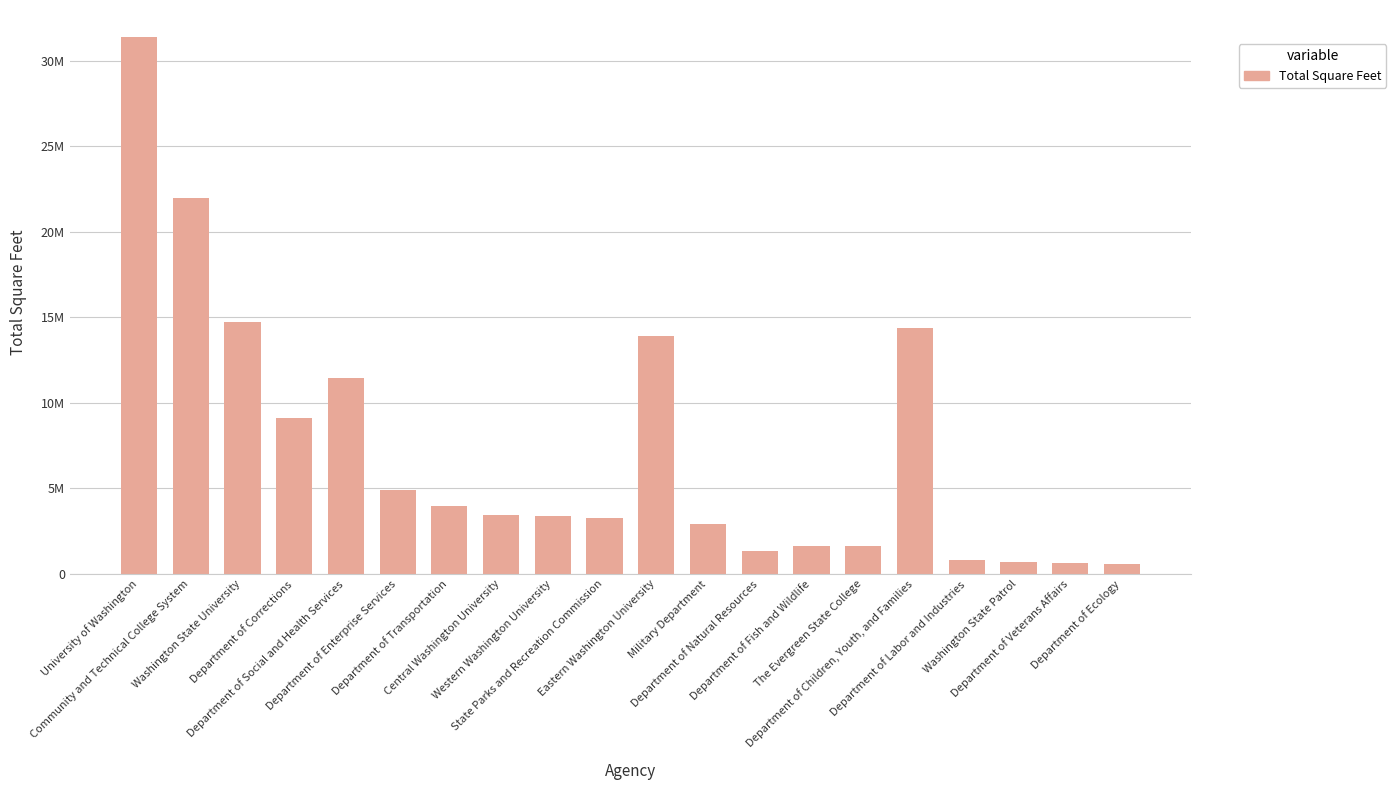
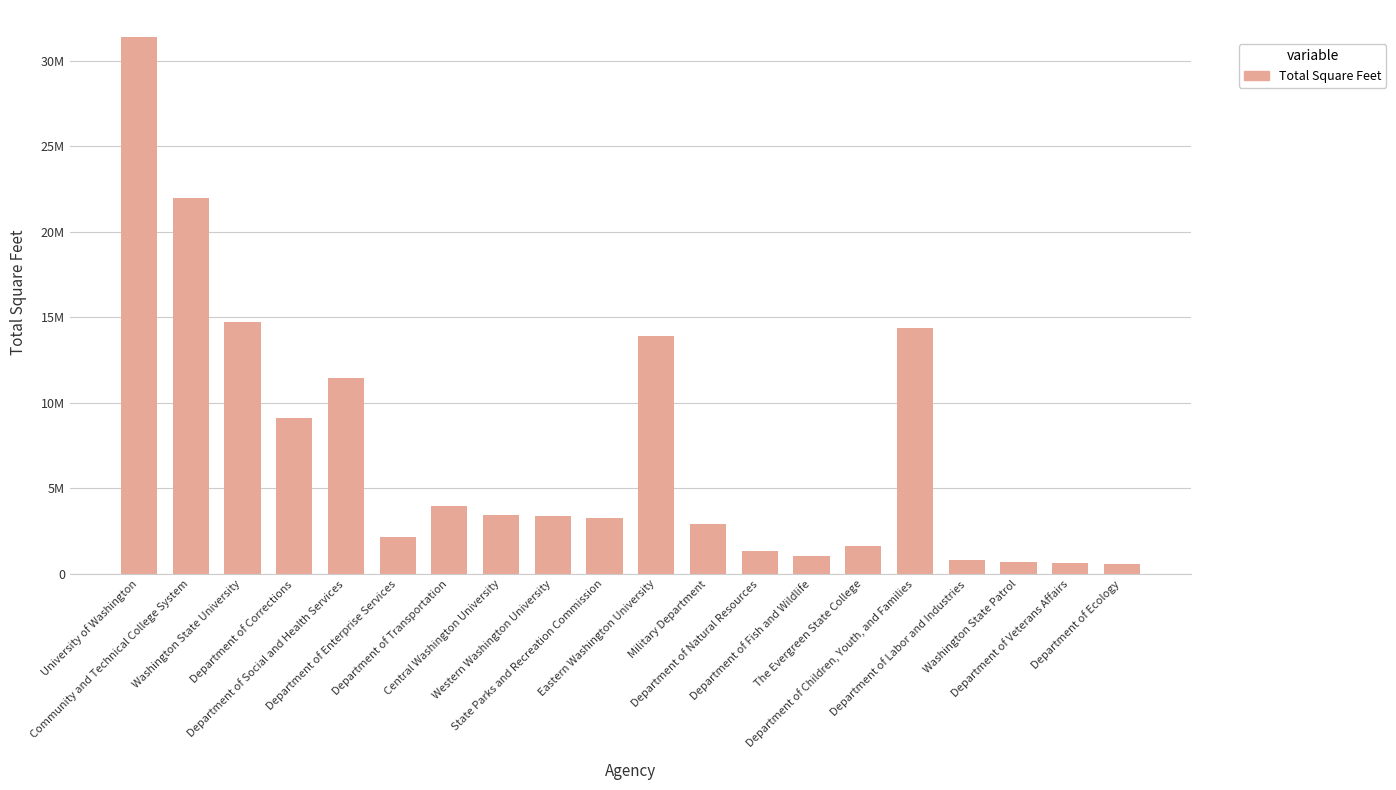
Department of Enterprise Services: 4900000 -> 2200000
Department of Fish and Wildlife: 1700000 -> 1000000
